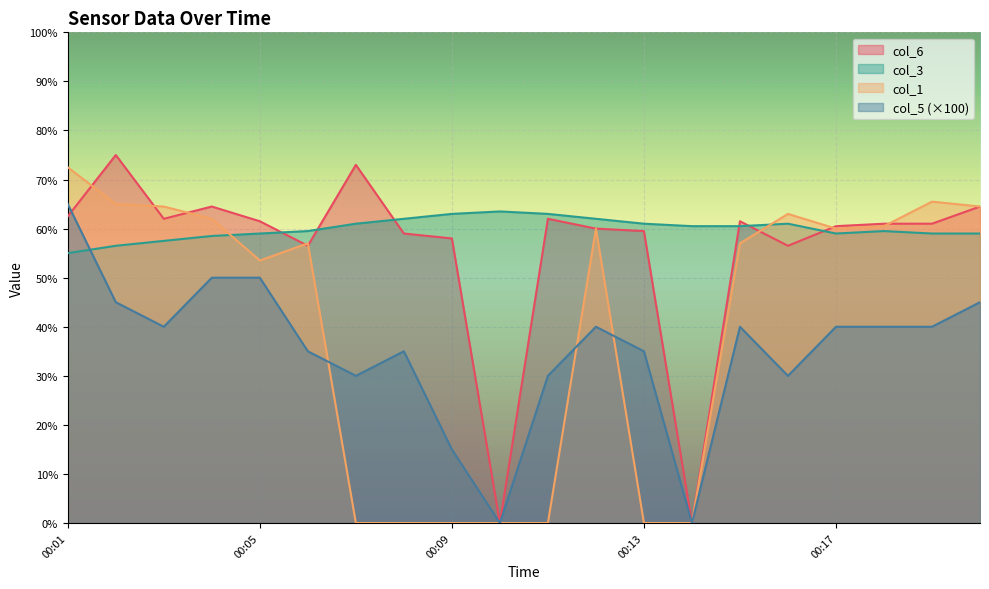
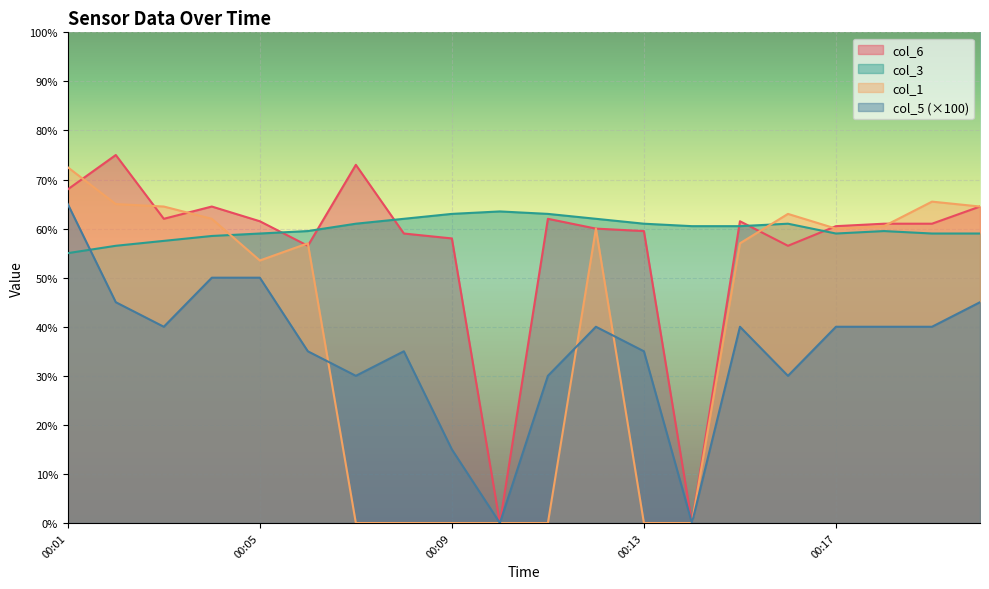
col_6, 00:01: 63% -> 68%
